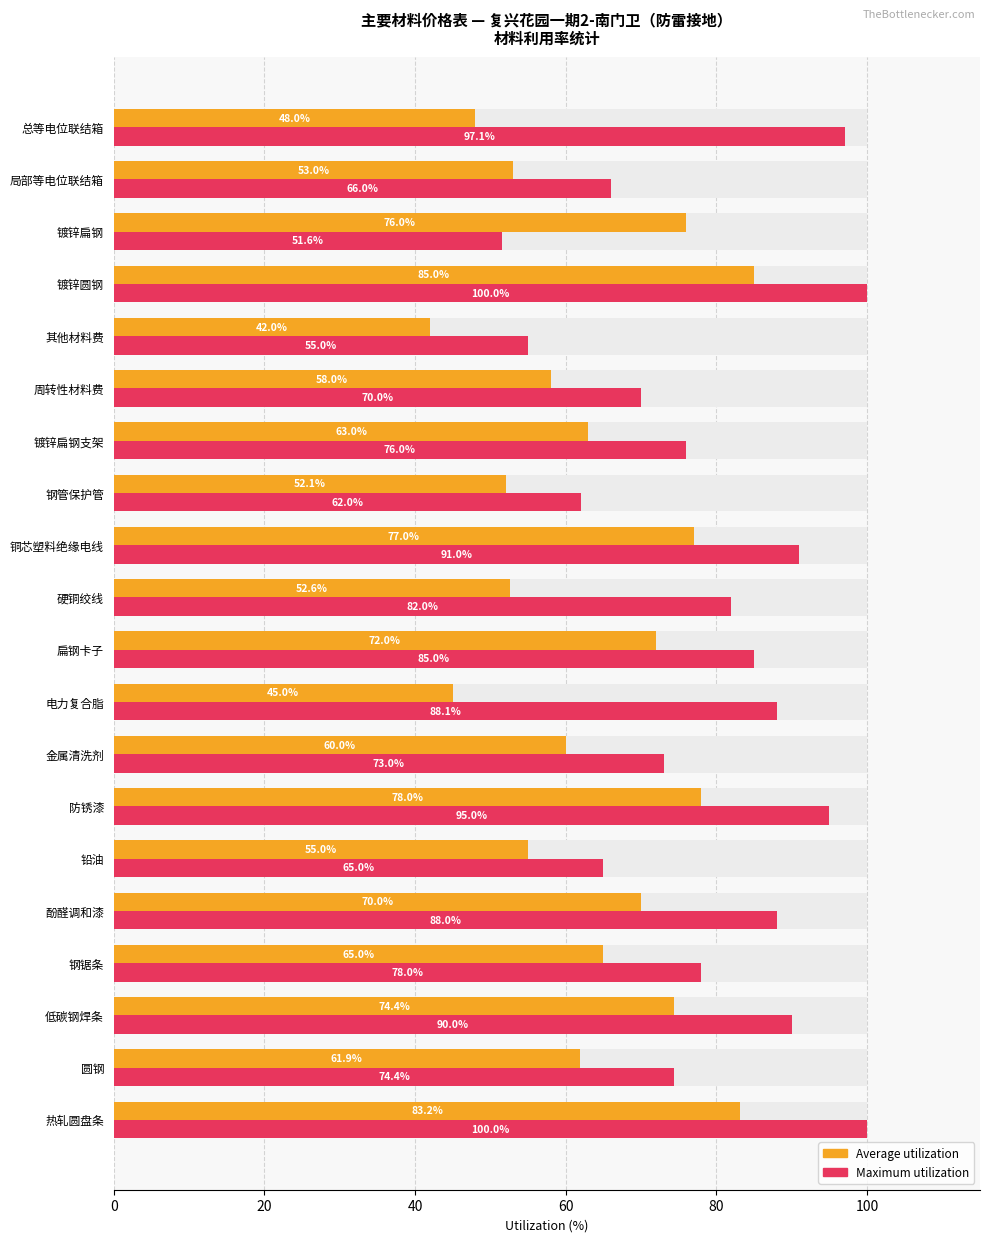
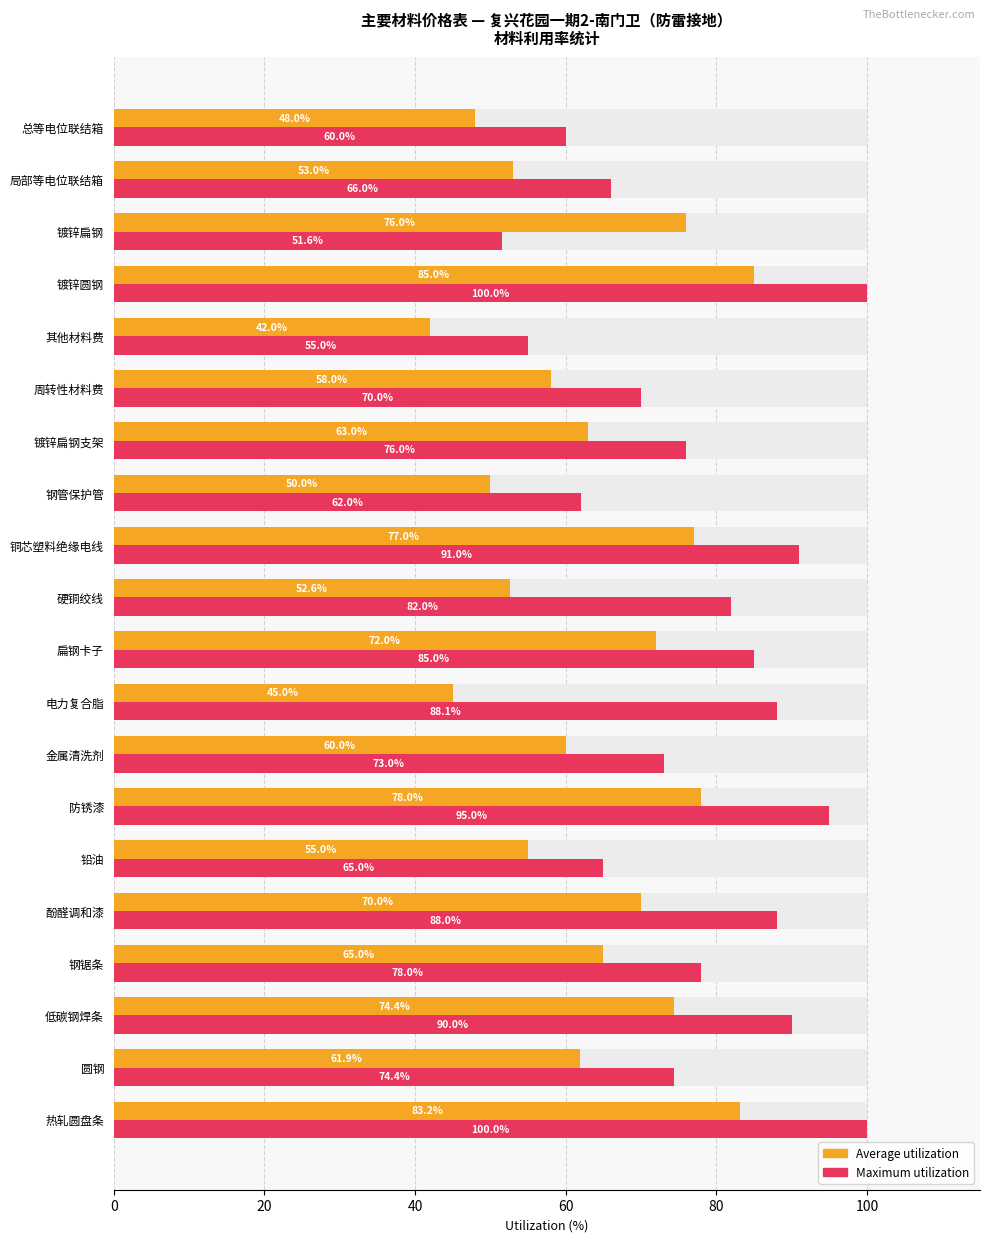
Maximum utilization, 总等电位联结箱: 97.1% -> 60.0%
Average utilization, 钢管保护管: 52.1% -> 50.0%
